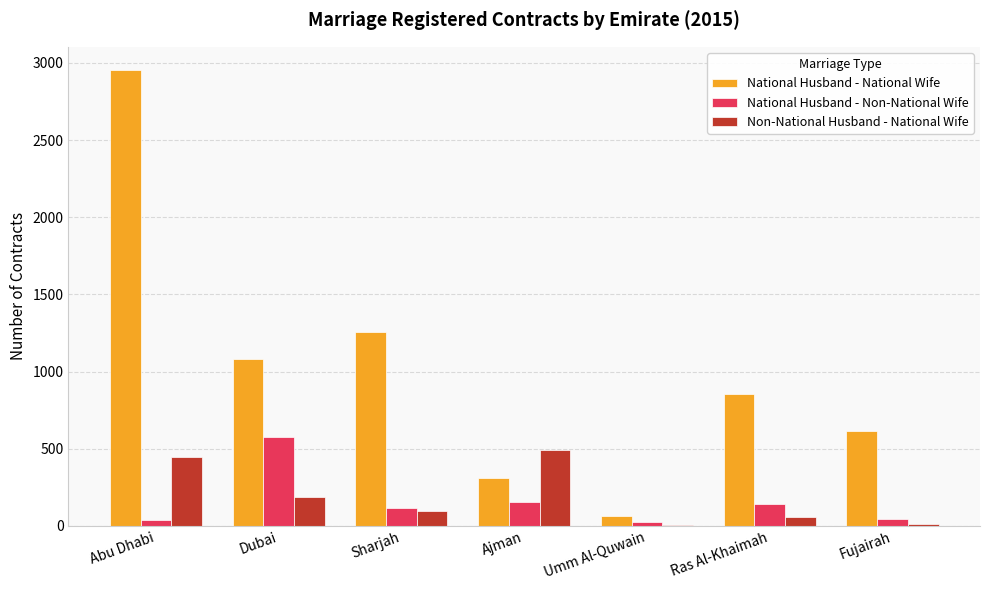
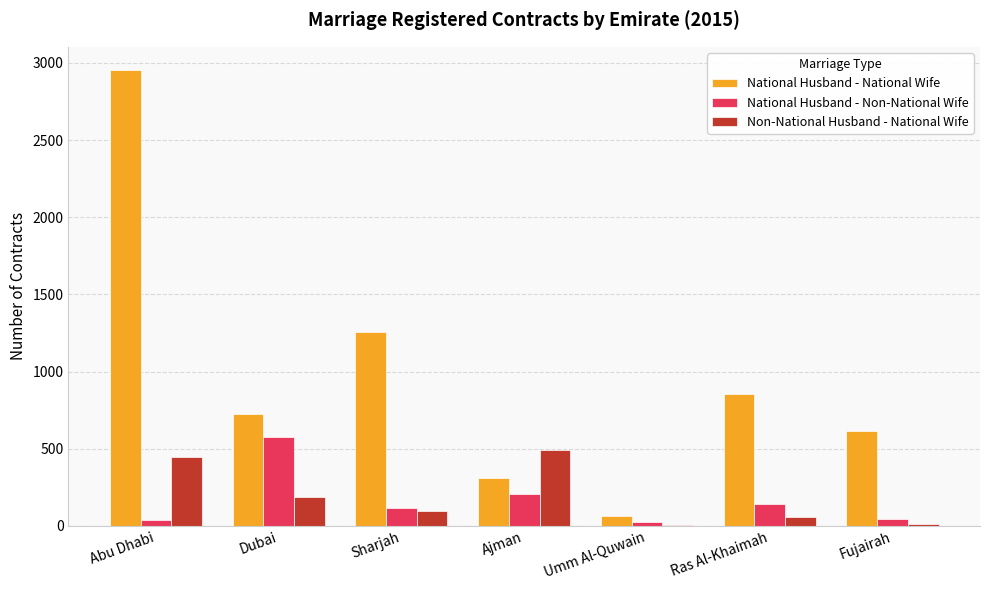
National Husband - National Wife, Dubai: 1080 -> 730
National Husband - Non-National Wife, Ajman: 150 -> 210
